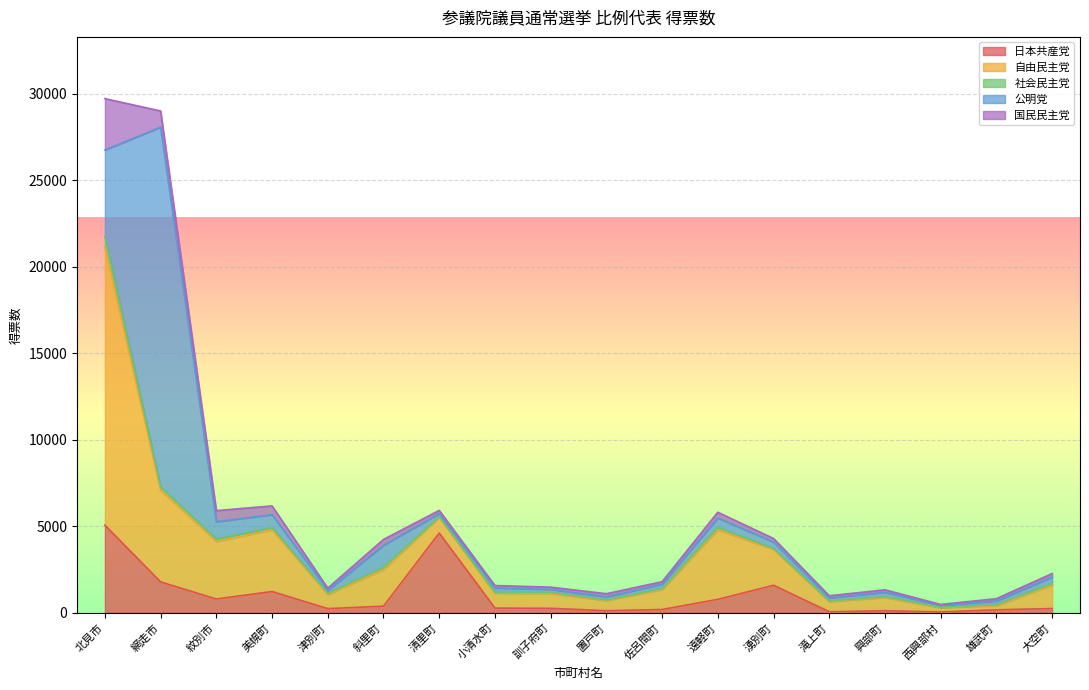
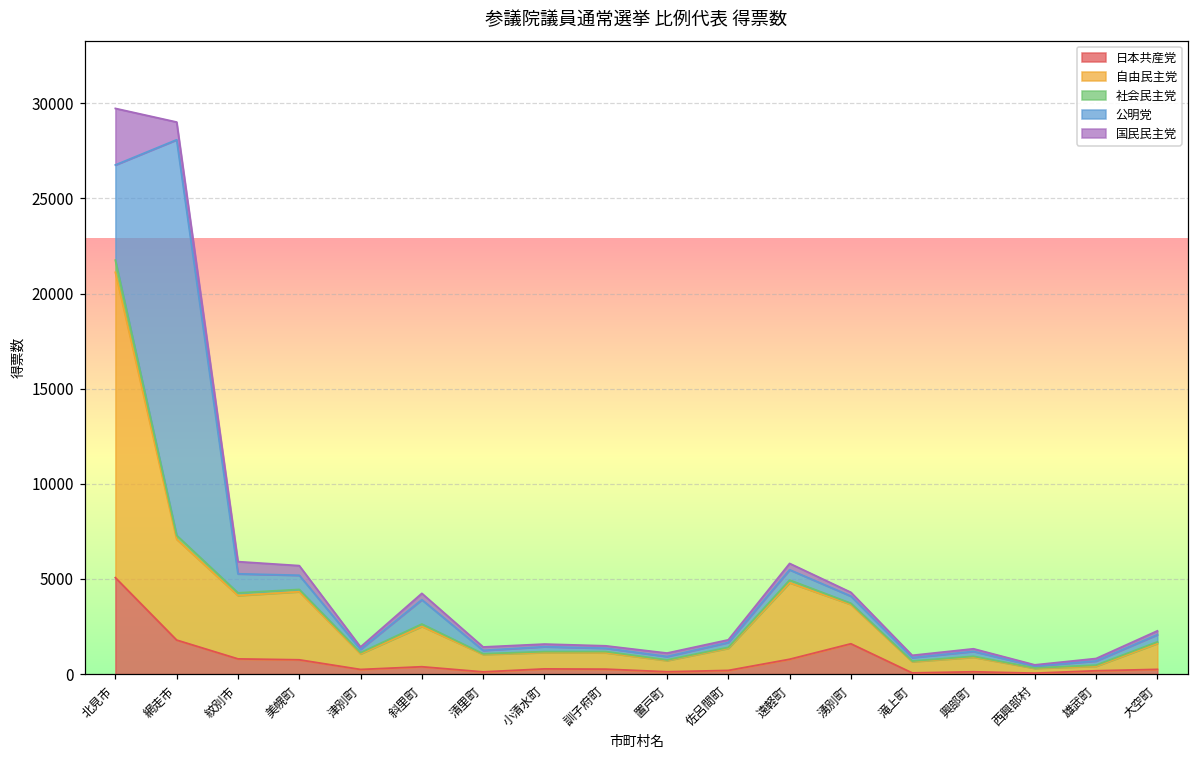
日本共産党, 美幌町: 1200 -> 800
日本共産党, 清里町: 4600 -> 100
